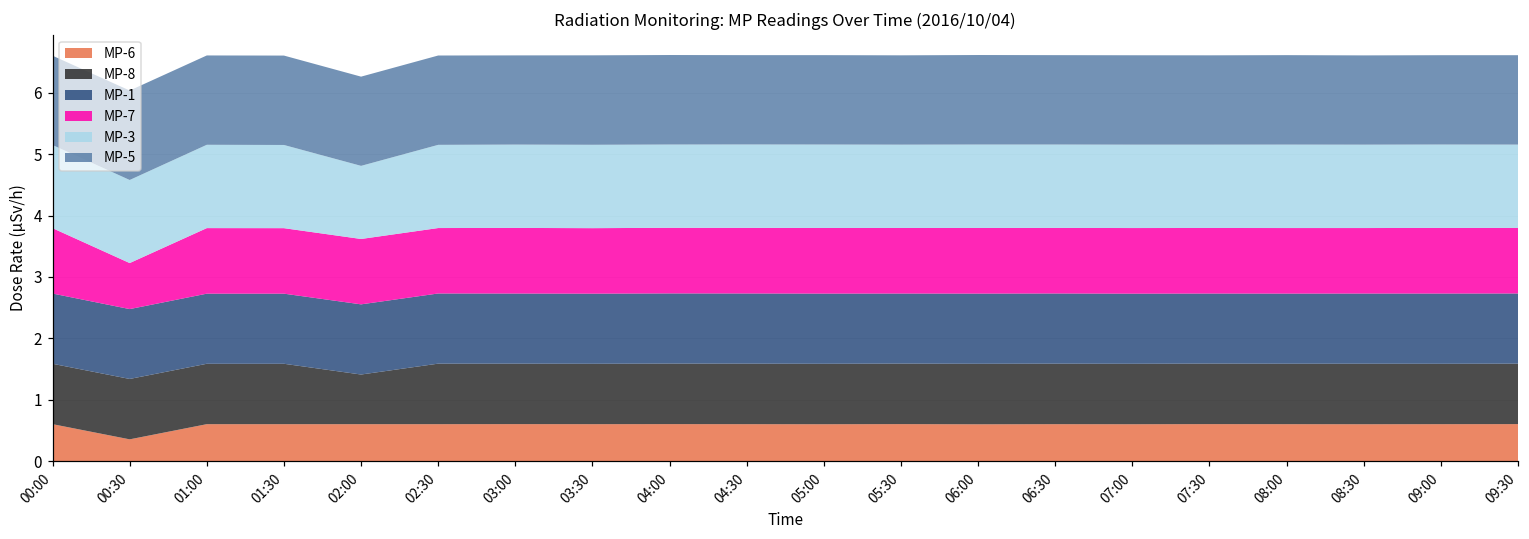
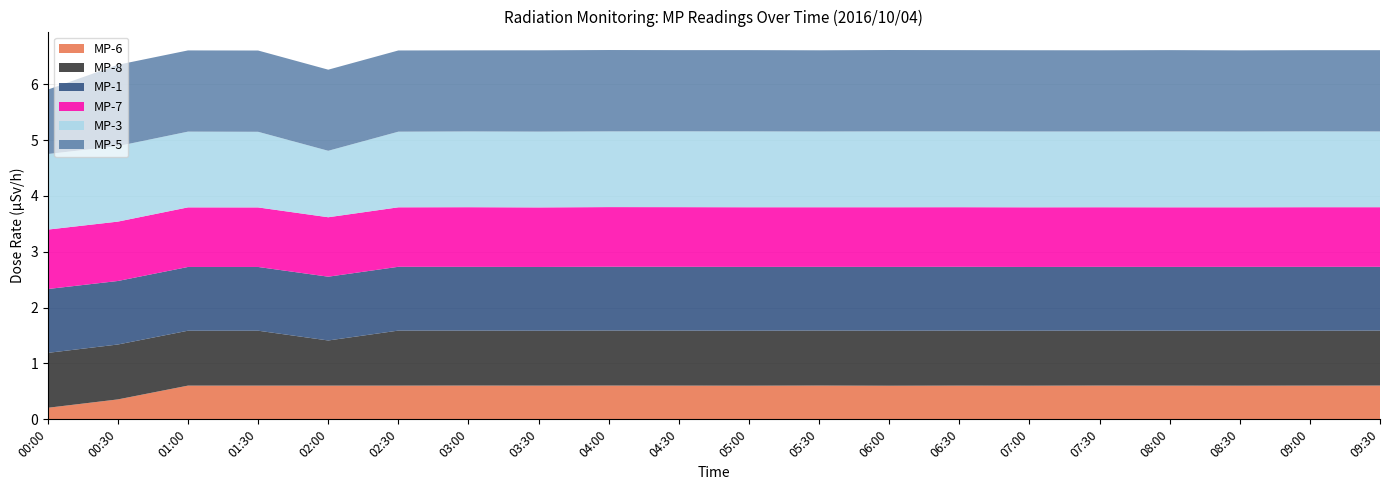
MP-6, 00:00: 0.6 -> 0.2
MP-5, 00:00: 1.5 -> 1.2
MP-7, 00:30: 0.7 -> 1.1
